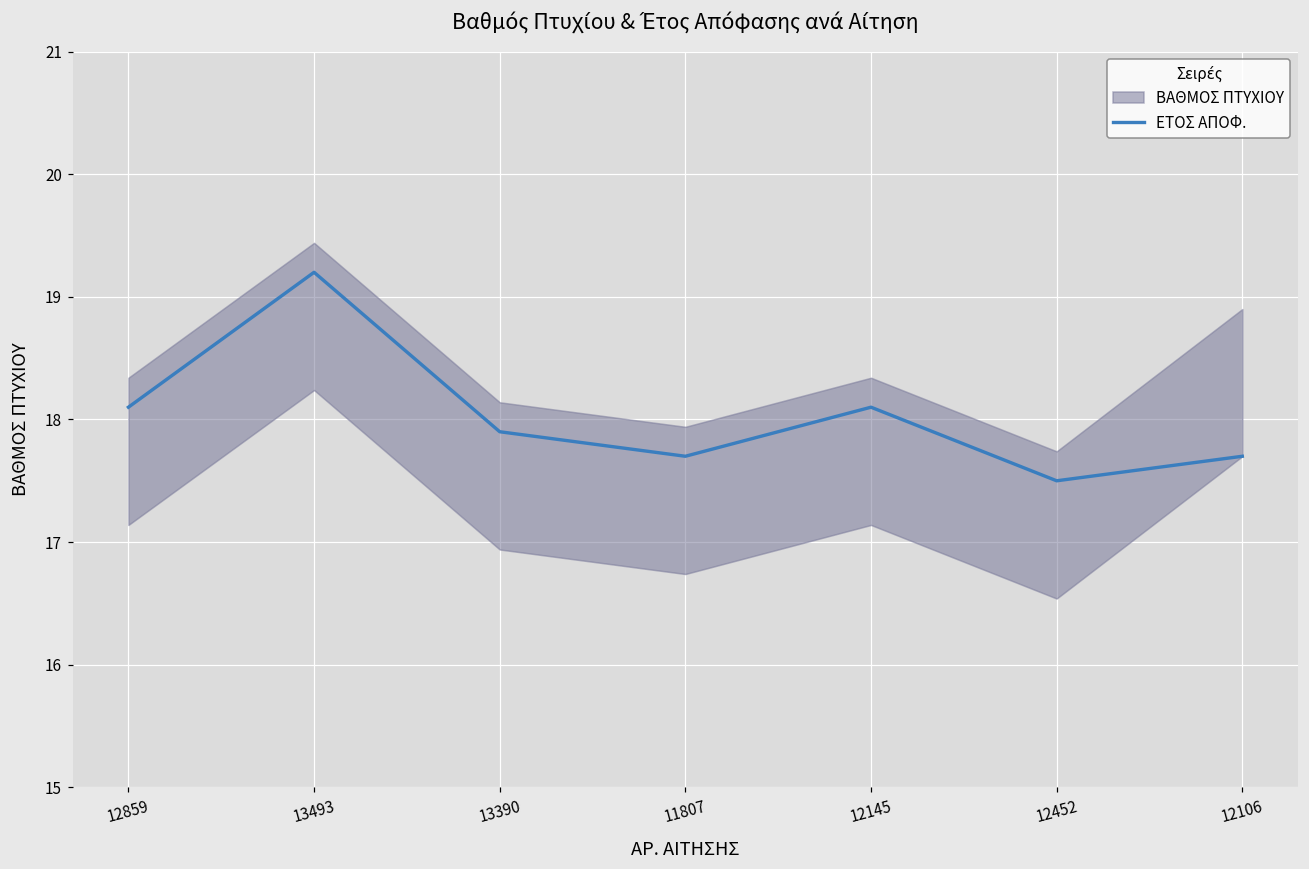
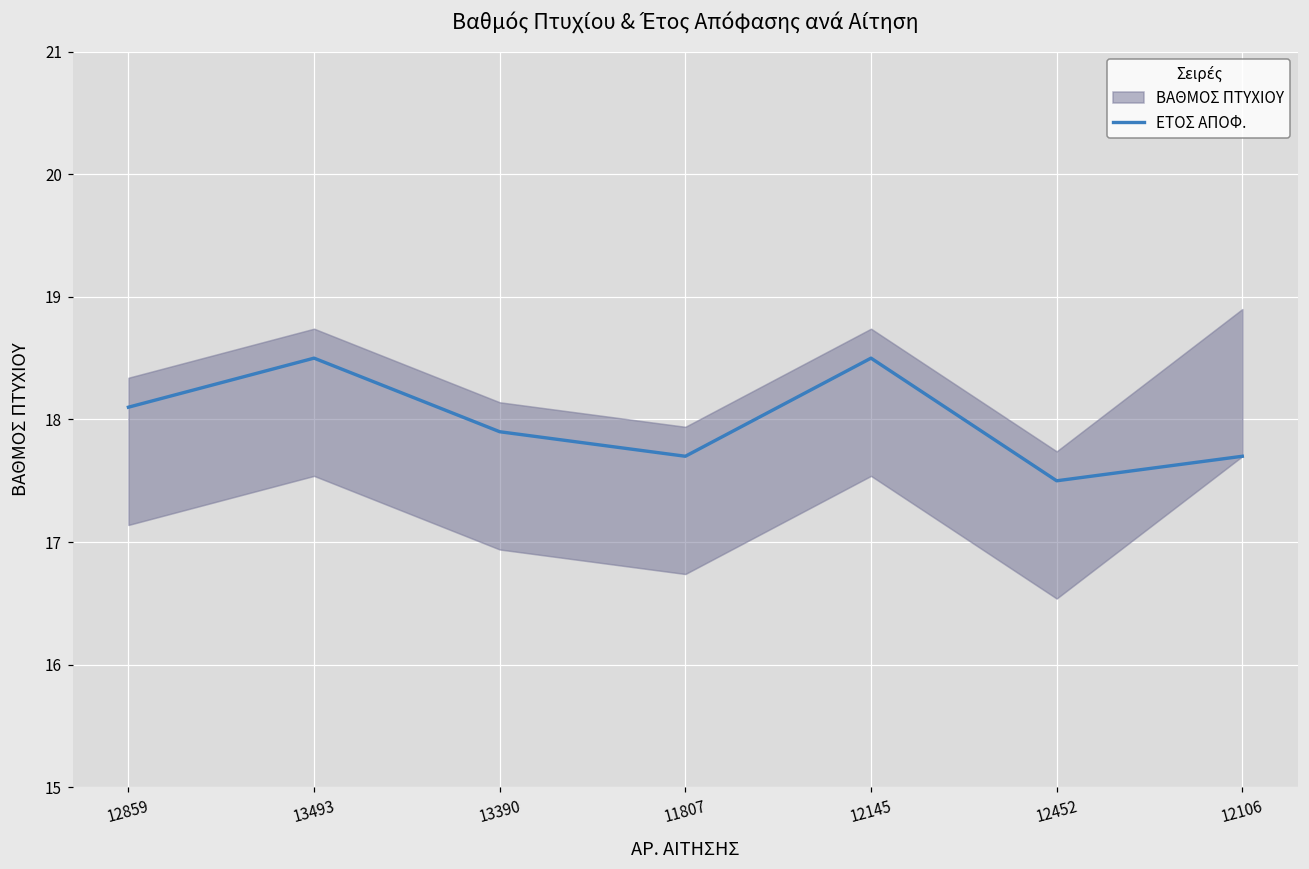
ΕΤΟΣ ΑΠΟΦ., 13493: 19.2 -> 18.5
ΕΤΟΣ ΑΠΟΦ., 12145: 18.1 -> 18.5
